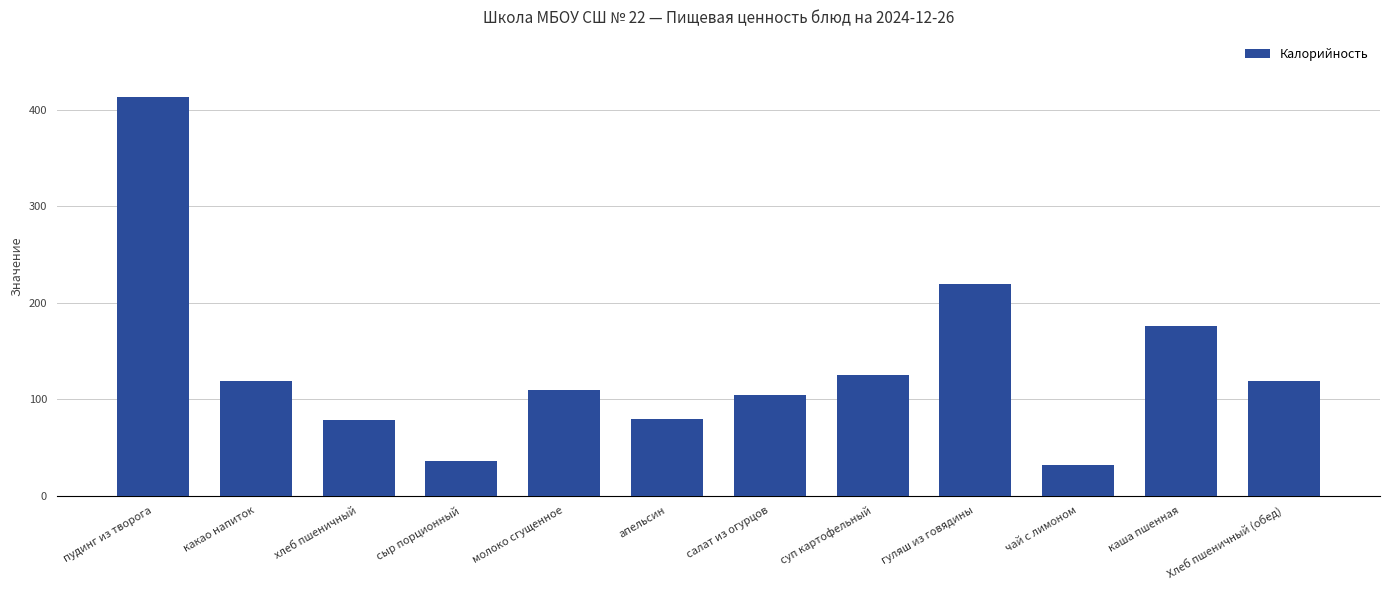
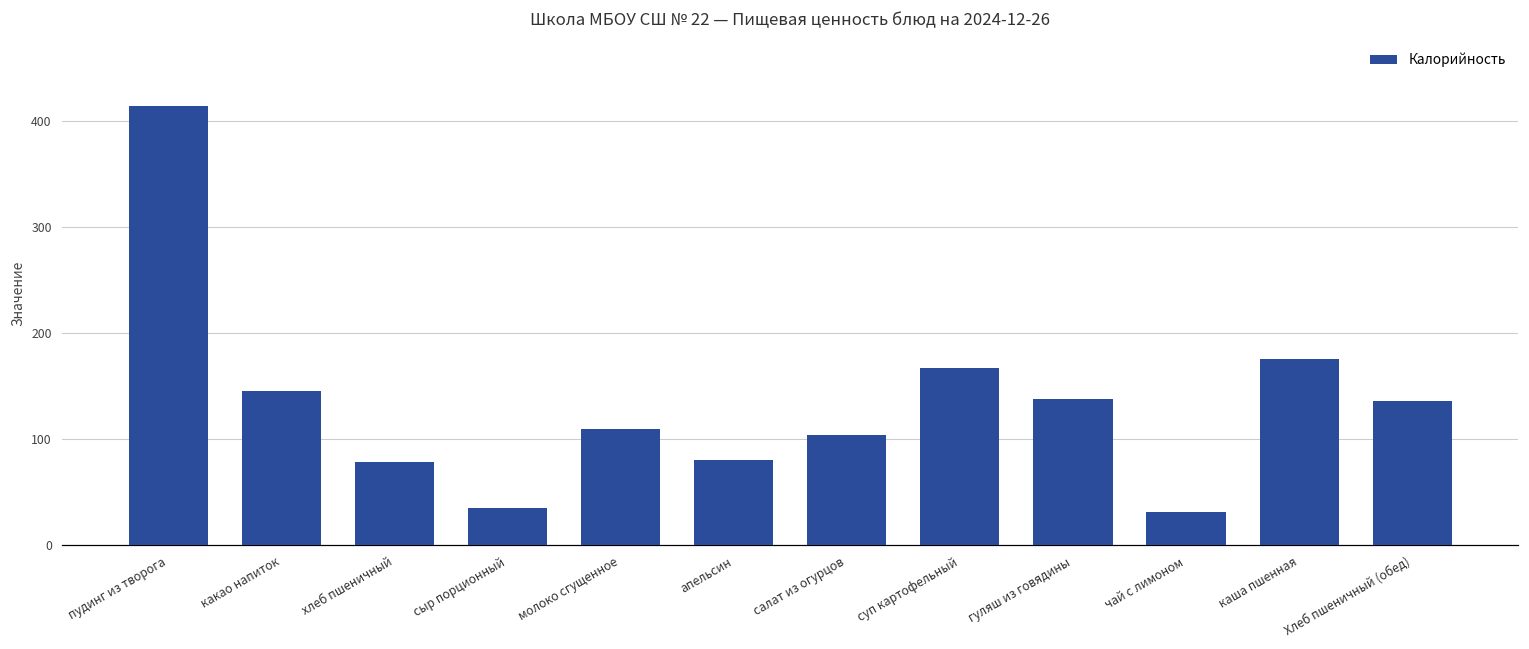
какао напиток: 120 -> 150
суп картофельный: 120 -> 170
гуляш из говядины: 220 -> 140
Хлеб пшеничный (обед): 120 -> 140
